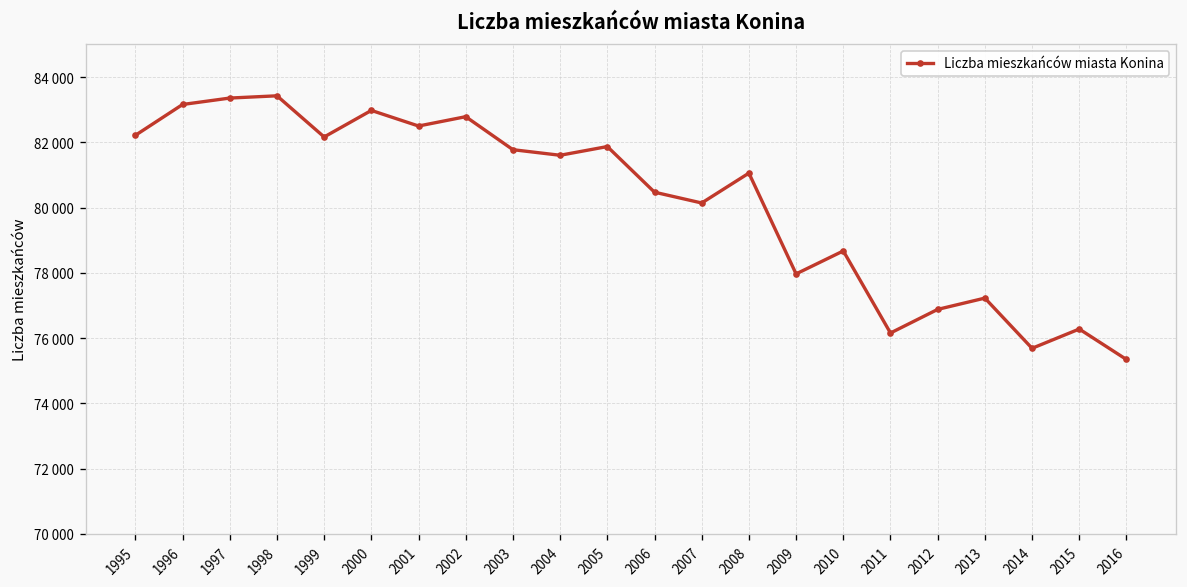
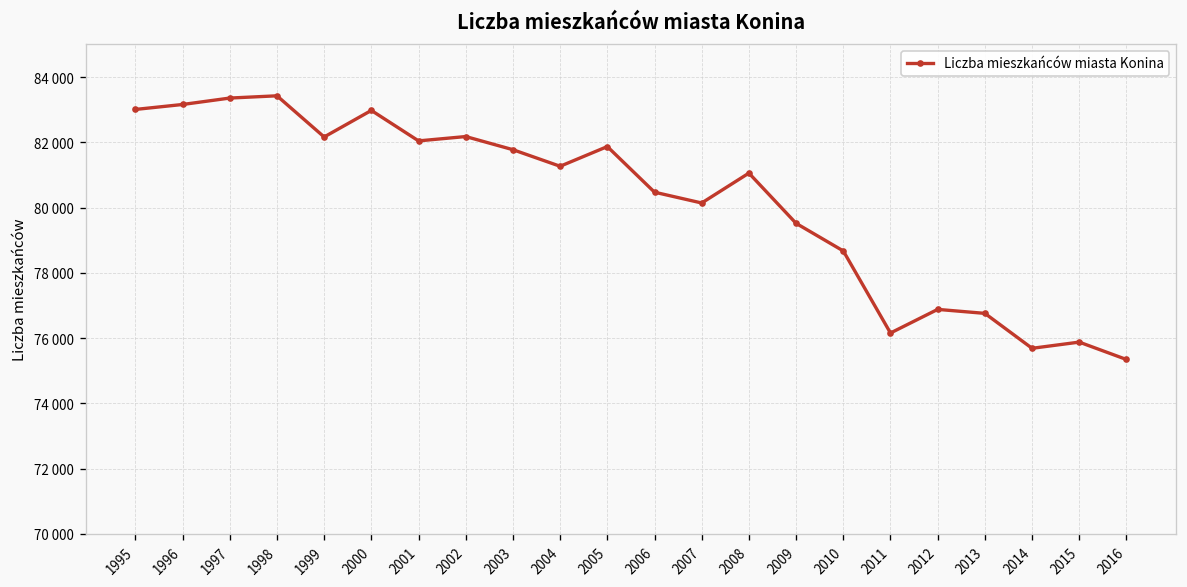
1995: 82200 -> 83000
2001: 82500 -> 82000
2002: 82800 -> 82200
2004: 81600 -> 81300
2009: 78000 -> 79500
2013: 77200 -> 76800
2015: 76300 -> 75900
